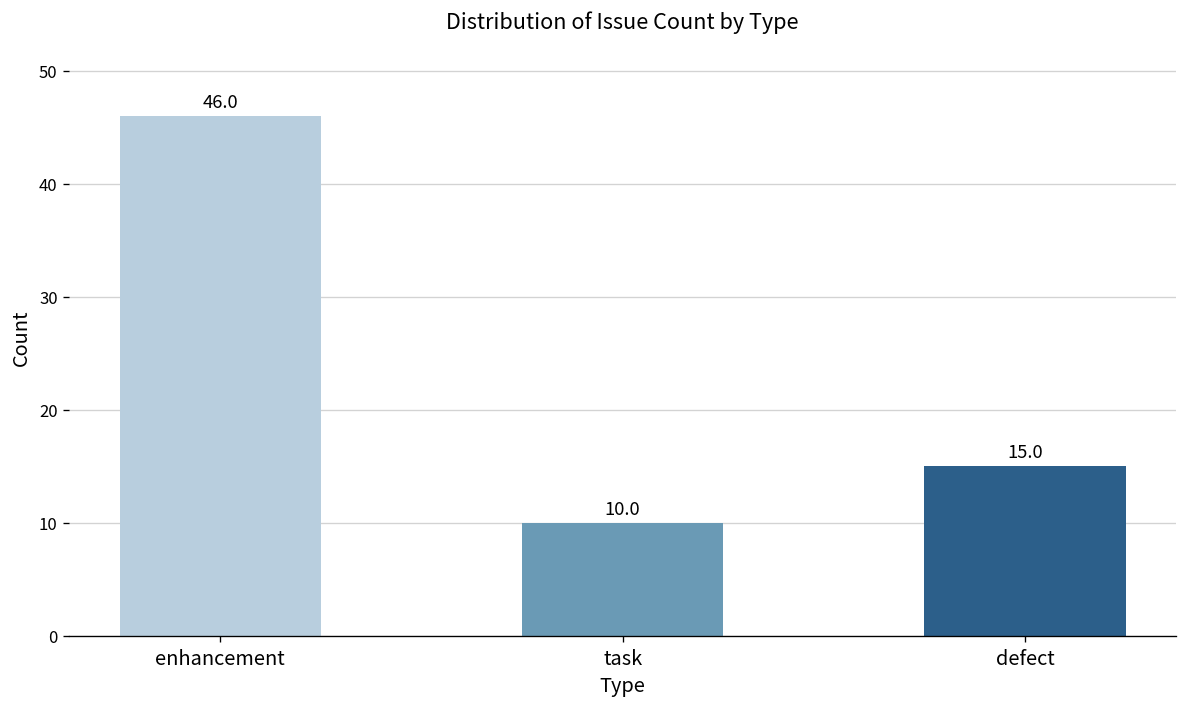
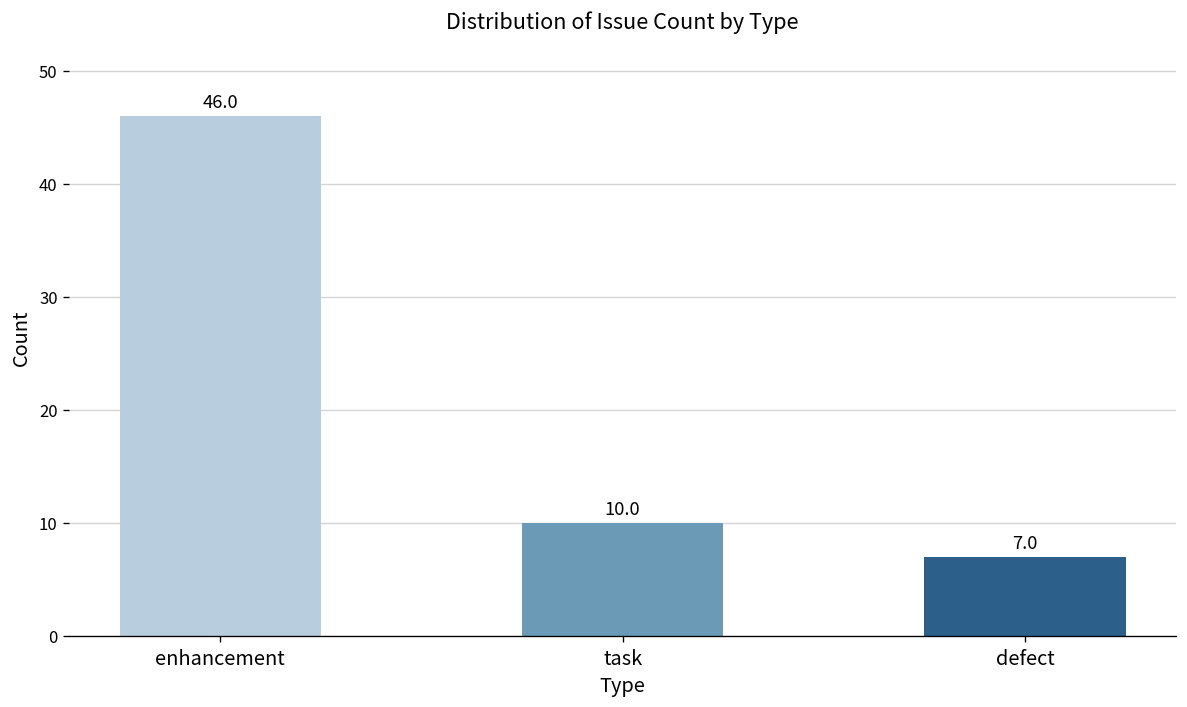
defect: 15.0 -> 7.0
